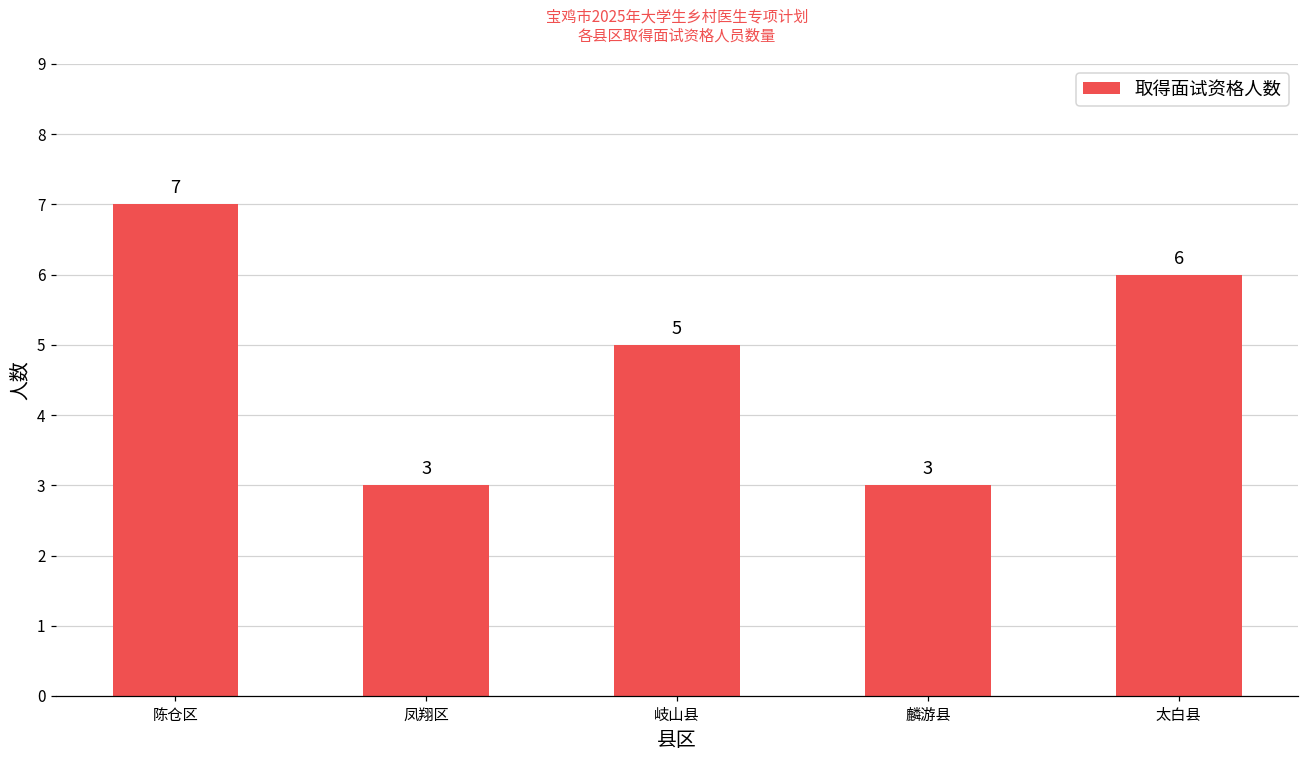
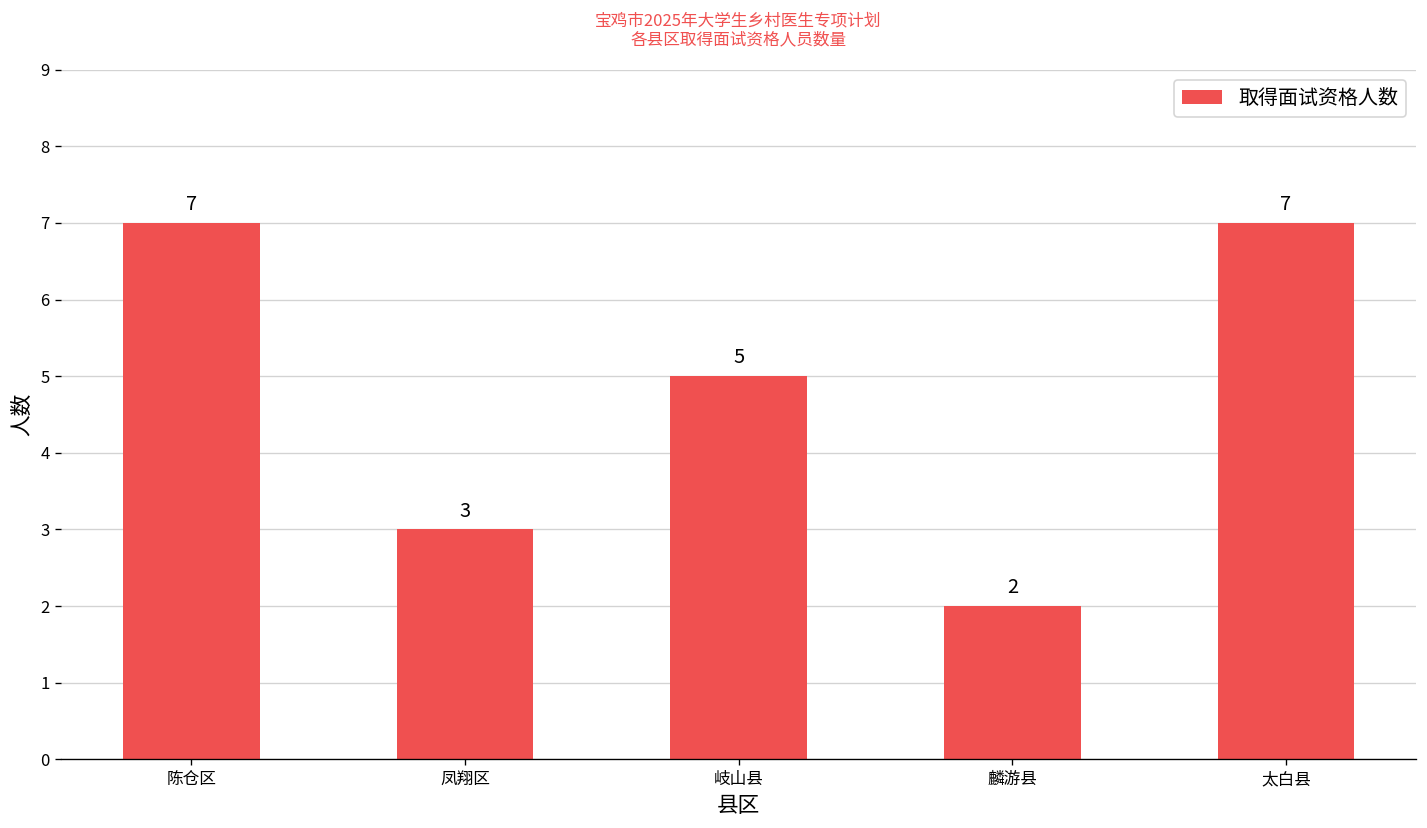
麟游县: 3 -> 2
太白县: 6 -> 7
